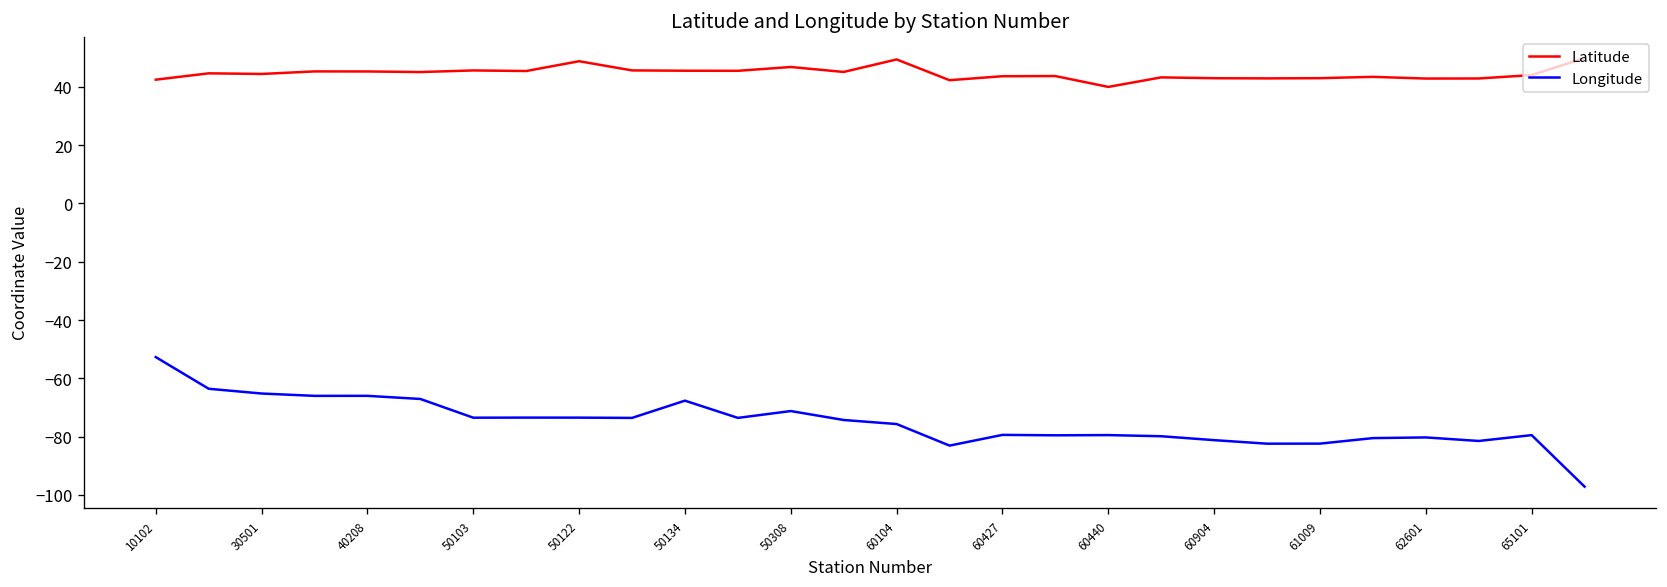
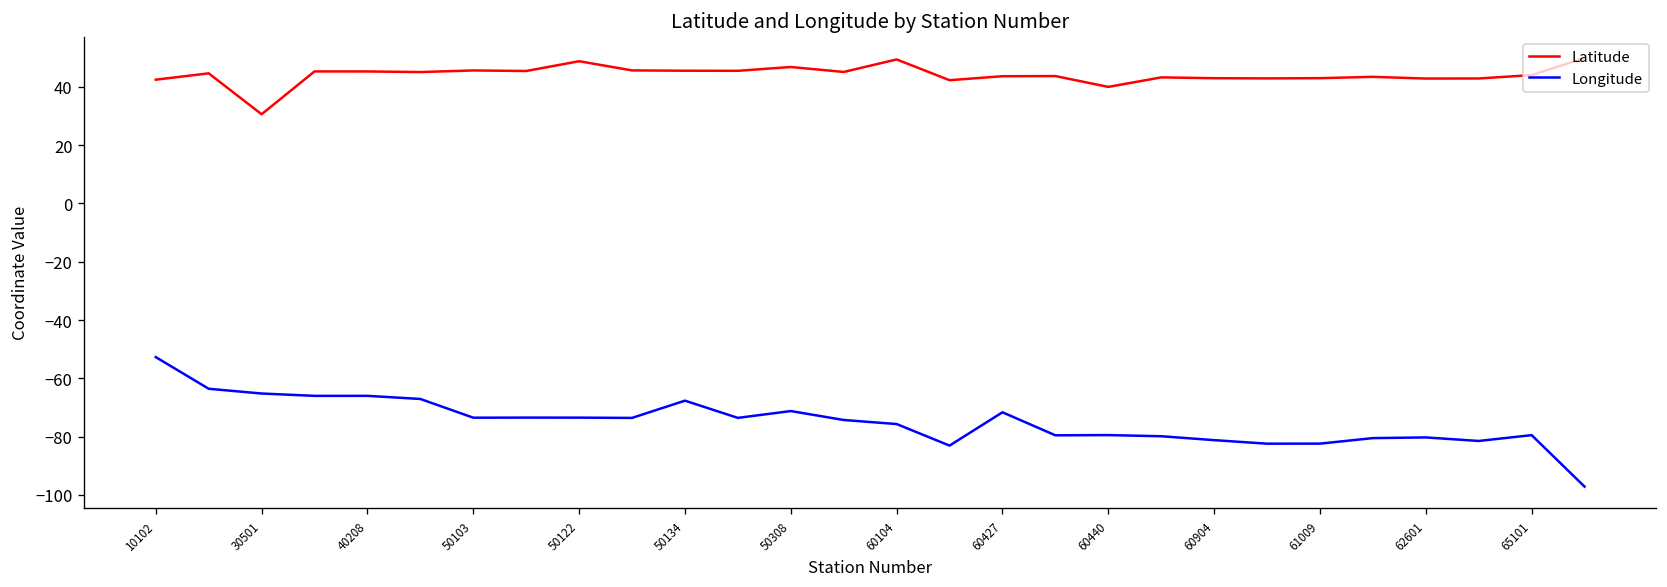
Latitude, 30501: 44 -> 31
Longitude, 60427: -79 -> -72
